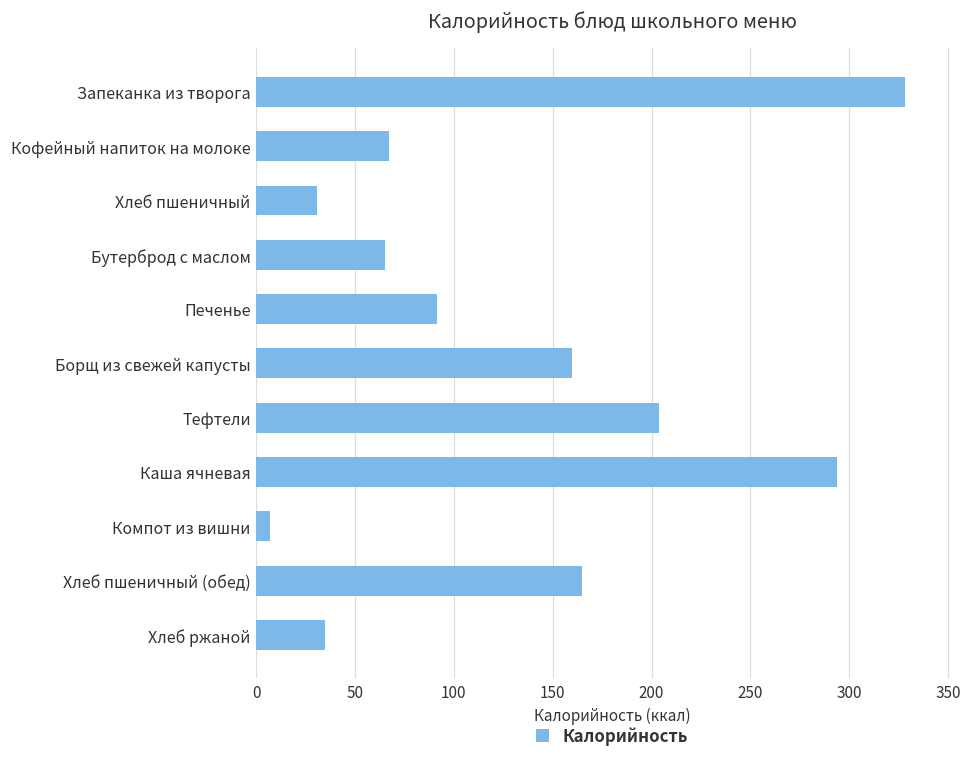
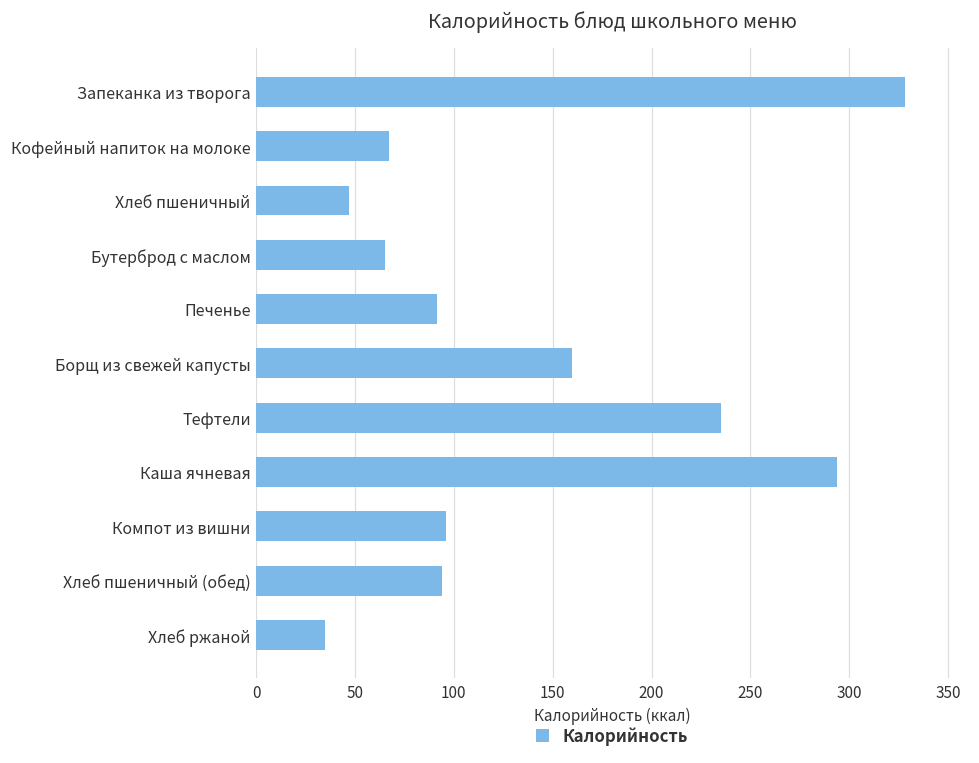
Хлеб пшеничный: 31 -> 47
Тефтели: 204 -> 235
Компот из вишни: 7 -> 96
Хлеб пшеничный (обед): 165 -> 94
